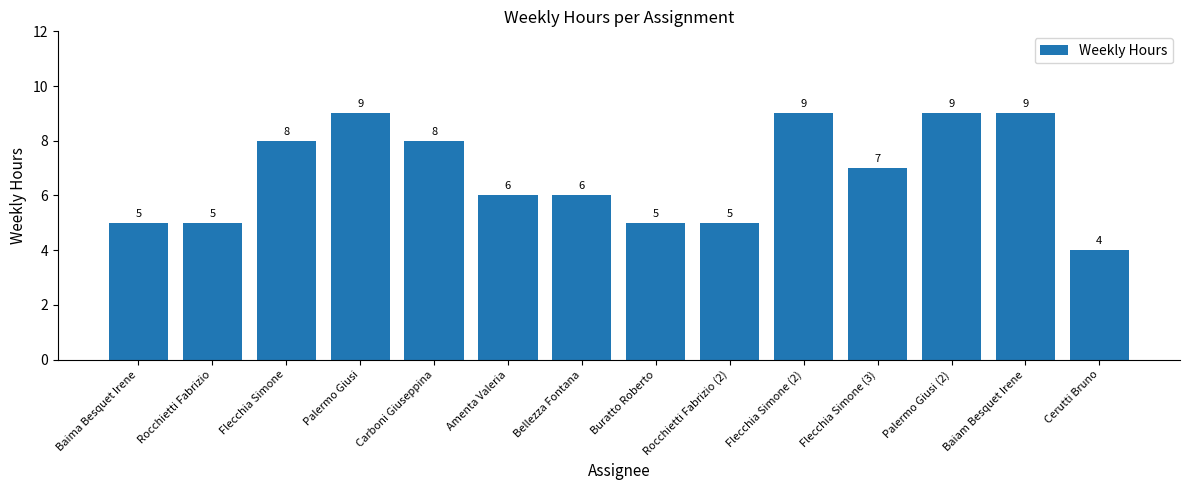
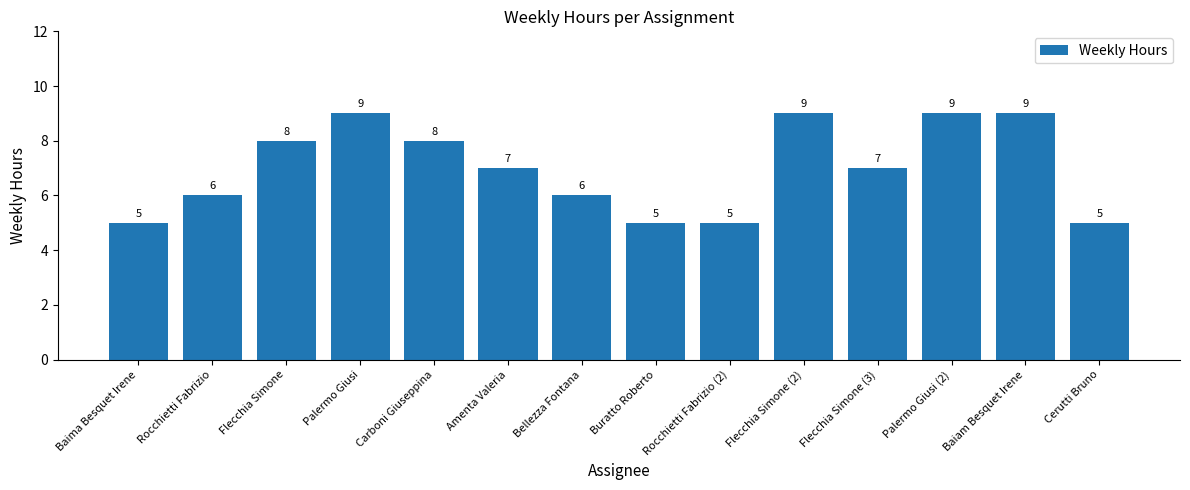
Rocchietti Fabrizio: 5 -> 6
Amenta Valeria: 6 -> 7
Cerutti Bruno: 4 -> 5
